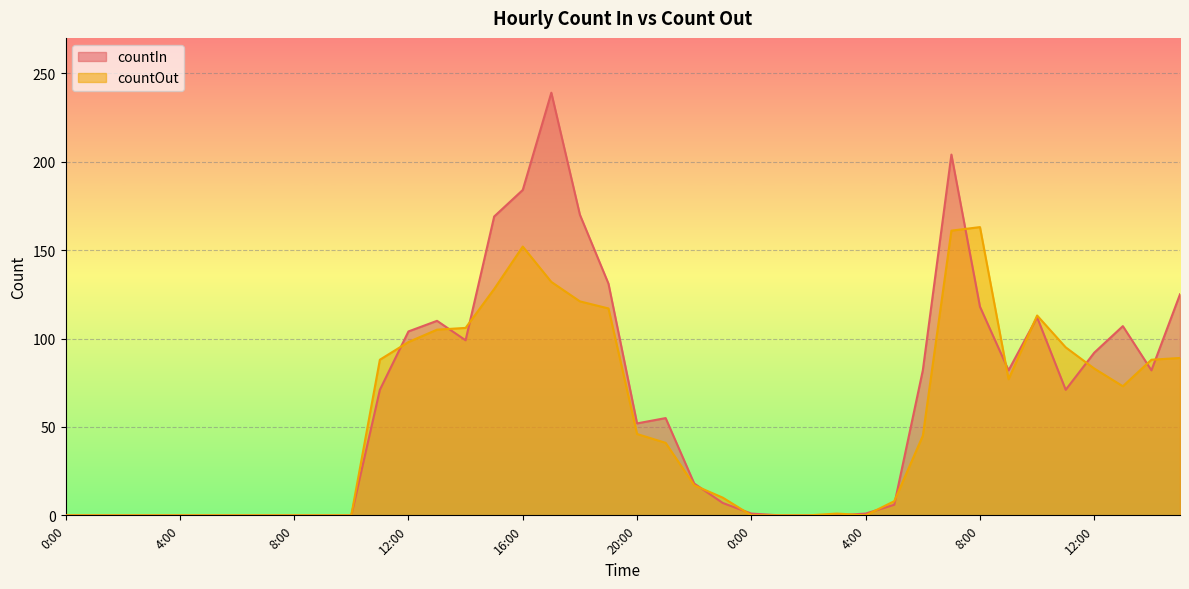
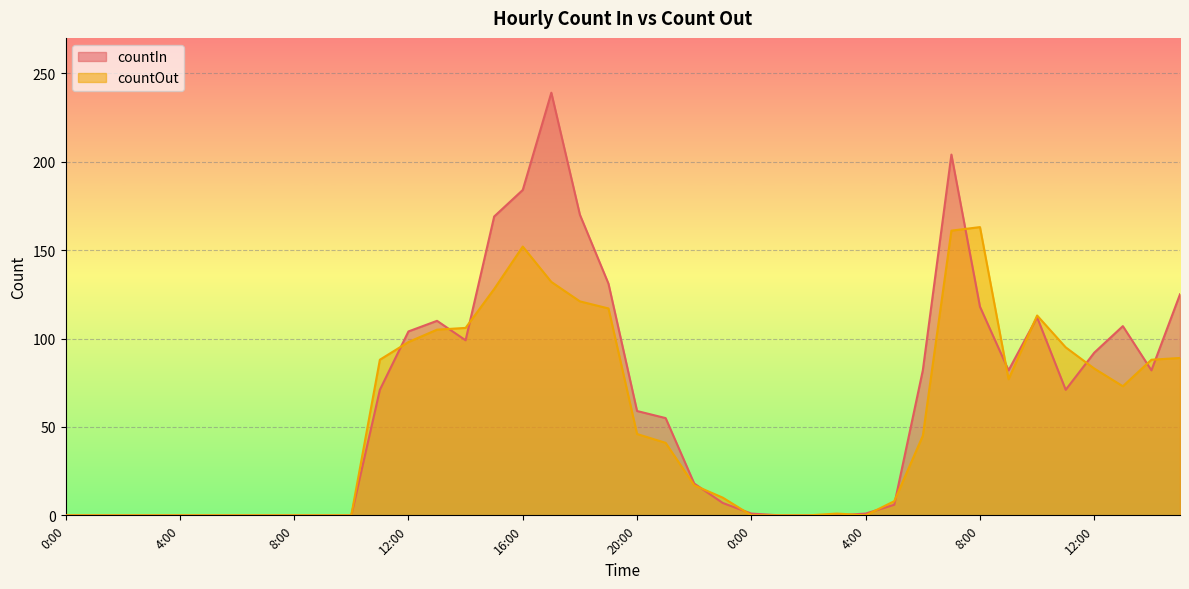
countIn, 20:00: 52 -> 59
